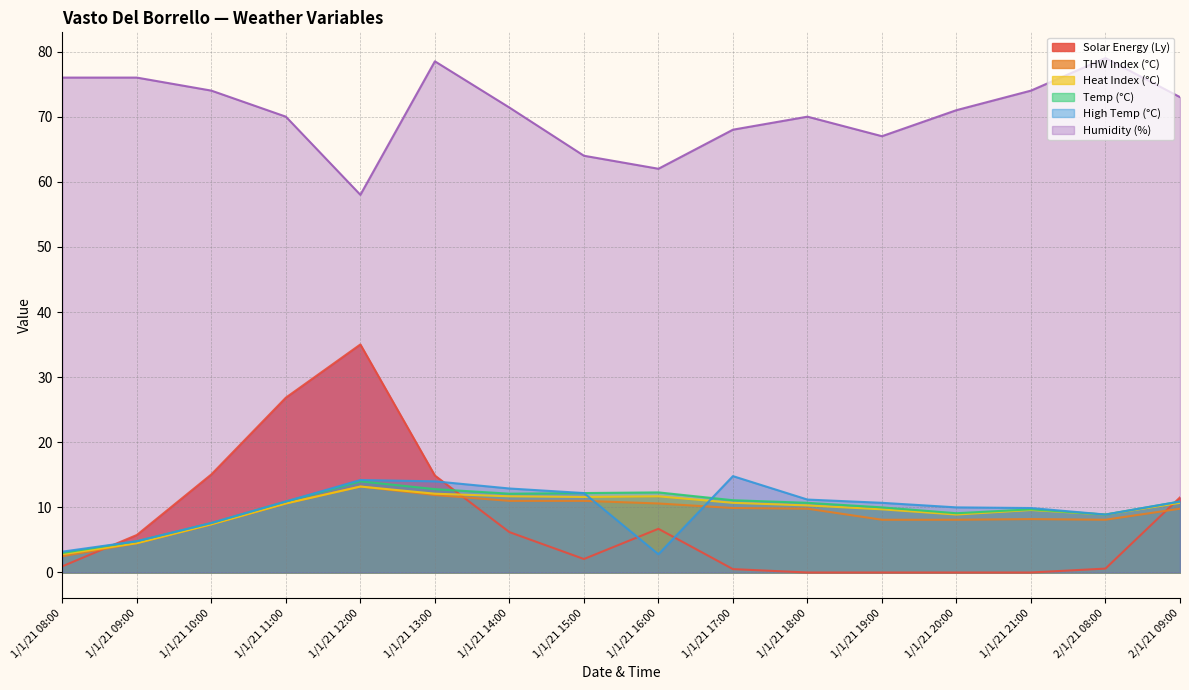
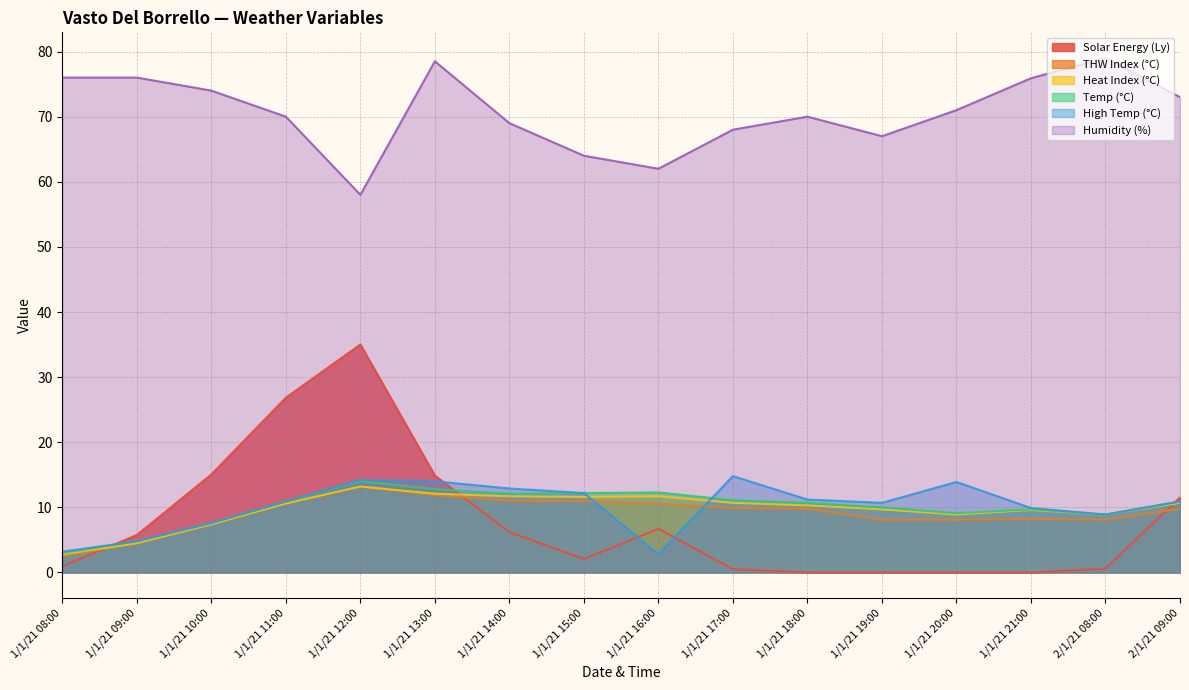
Humidity (%), 1/1/21 14:00: 71 -> 69
High Temp (°C), 1/1/21 20:00: 10 -> 14
Humidity (%), 1/1/21 21:00: 74 -> 76
